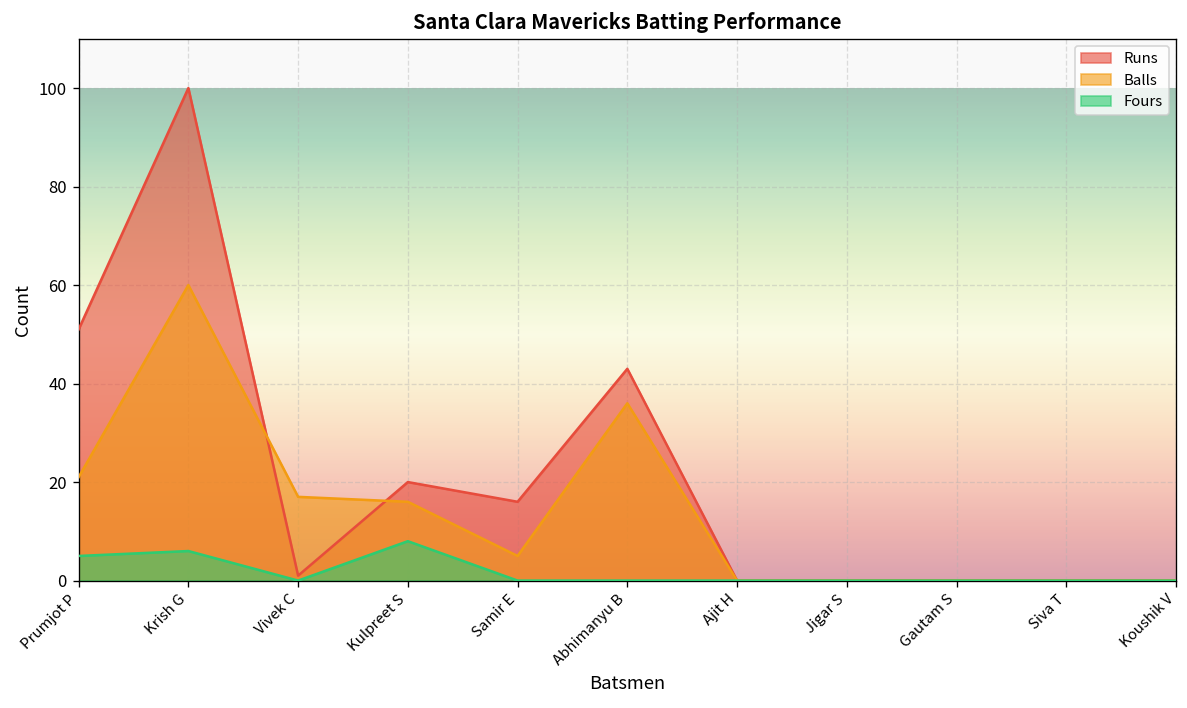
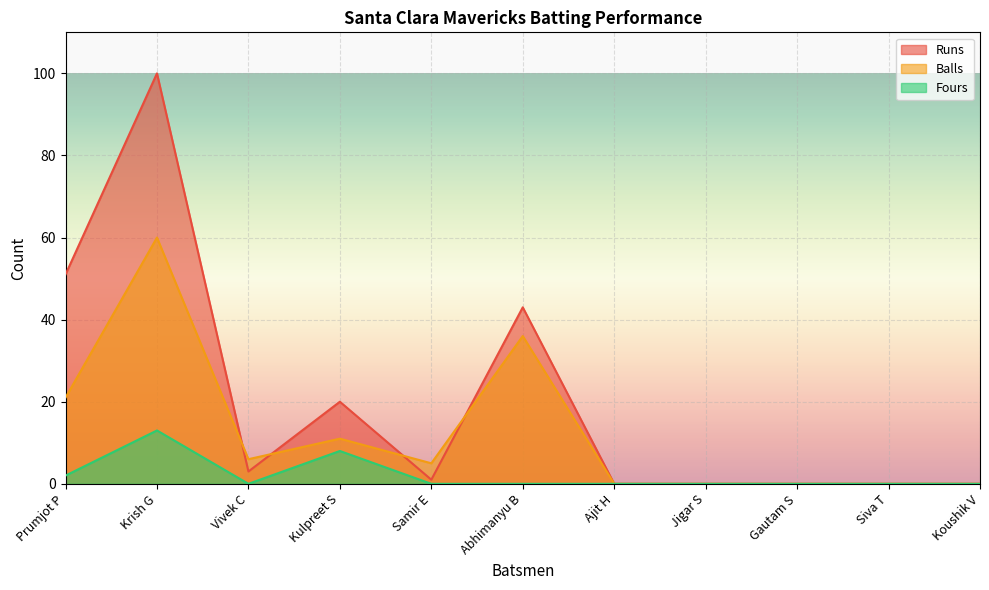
Fours, Prumjot P: 5 -> 2
Fours, Krish G: 6 -> 13
Runs, Vivek C: 1 -> 3
Balls, Vivek C: 17 -> 6
Balls, Kulpreet S: 16 -> 11
Runs, Samir E: 16 -> 1
